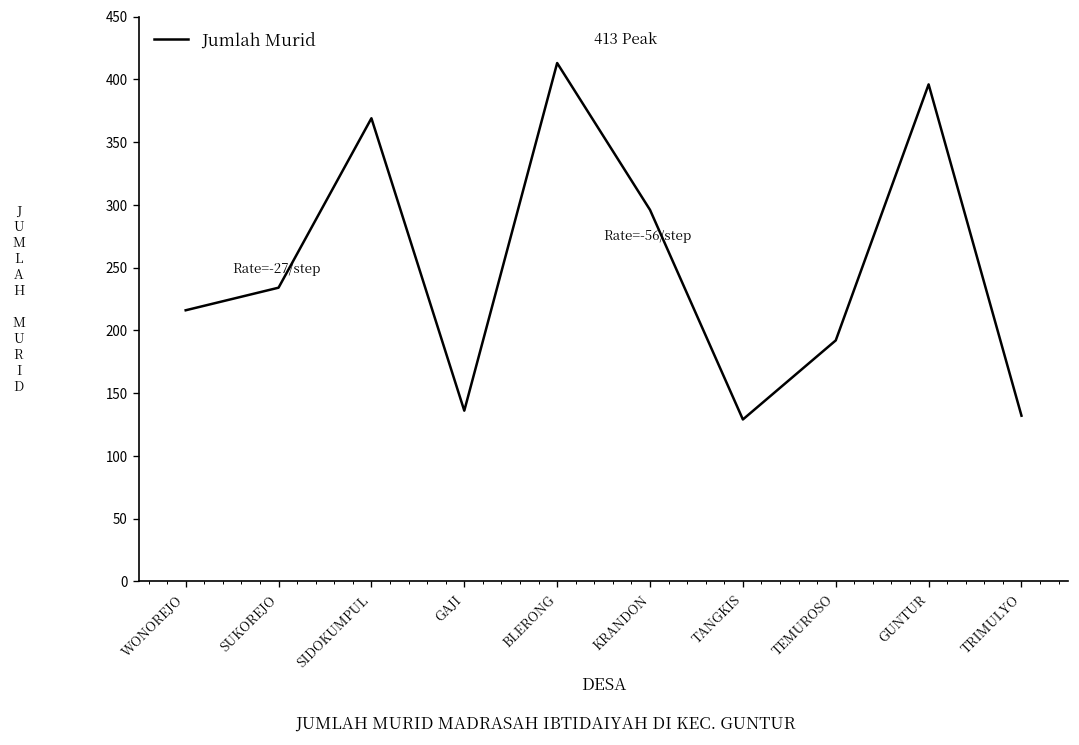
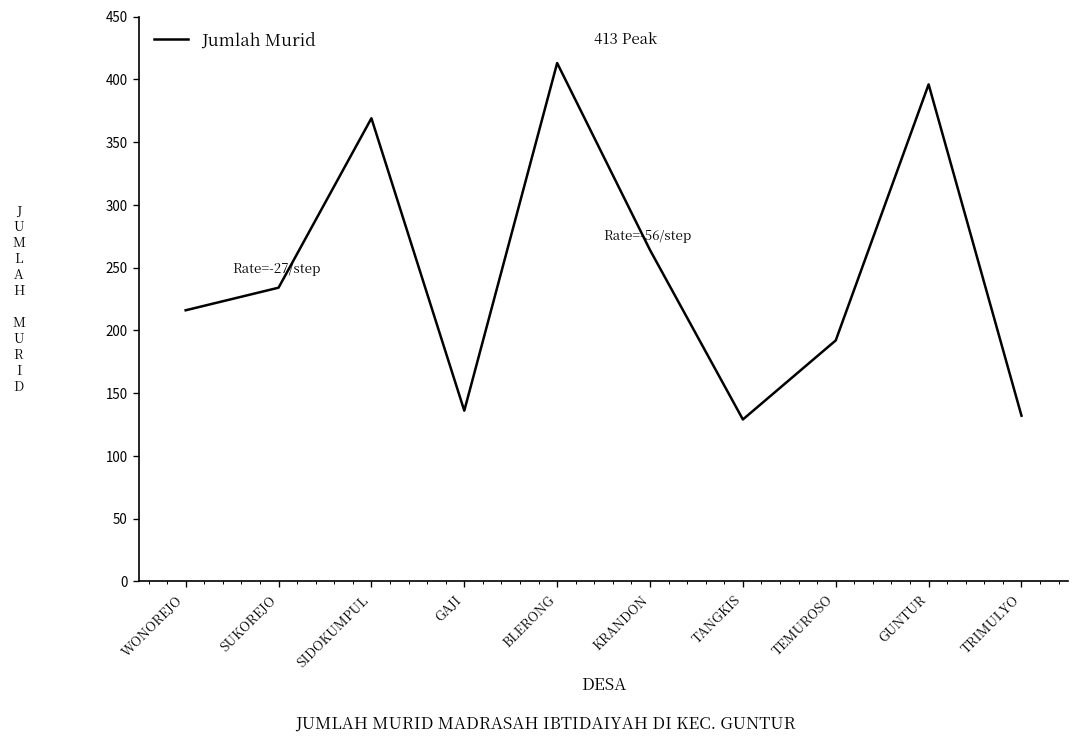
KRANDON: 296 -> 264
